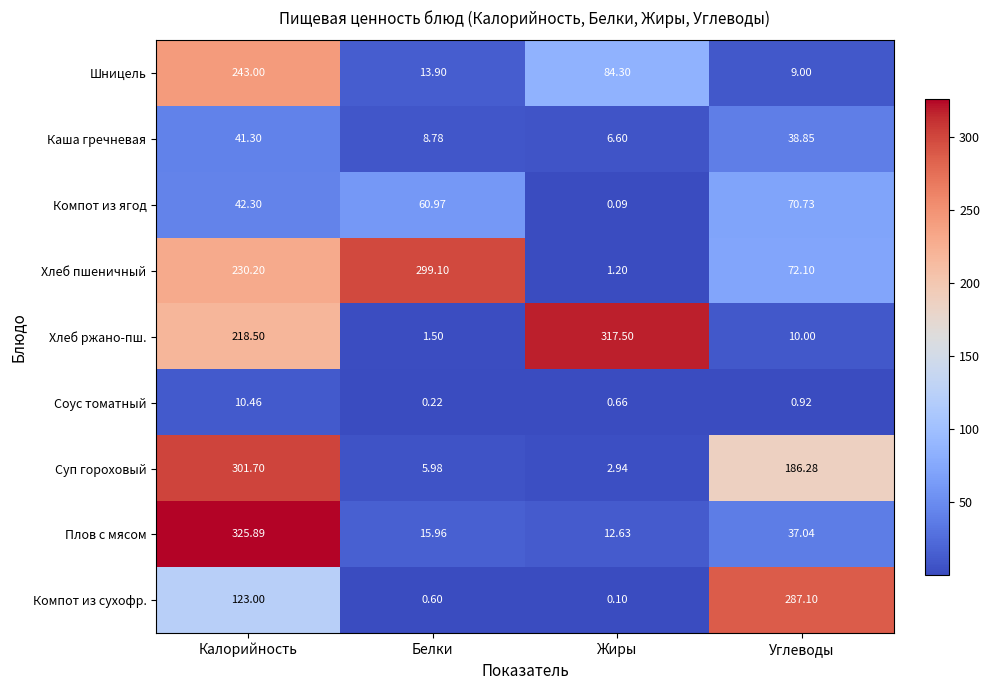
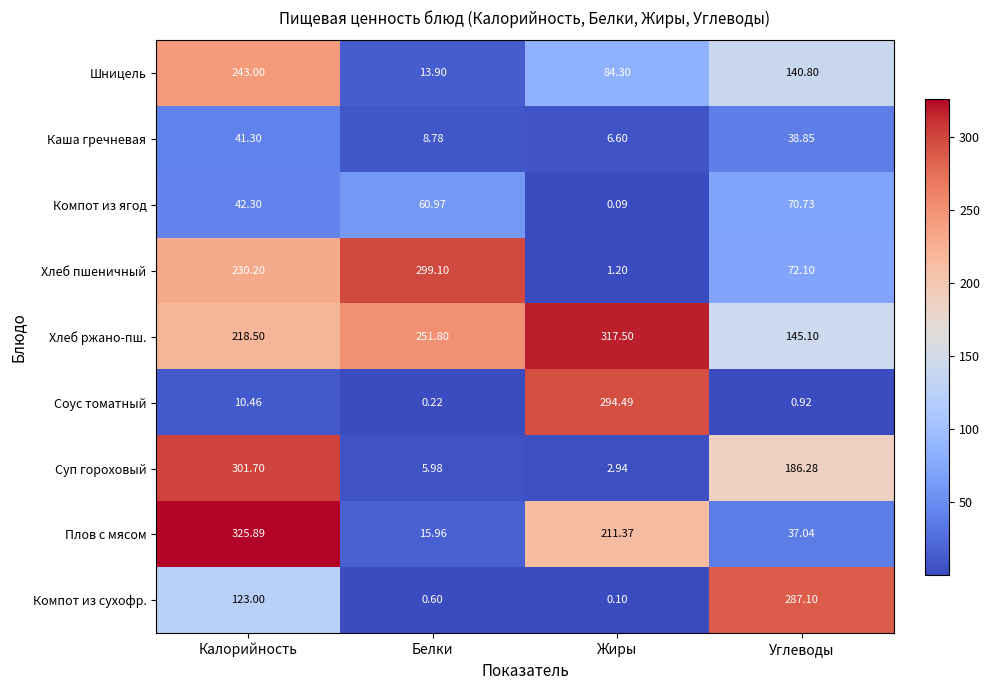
Шницель, Углеводы: 9.00 -> 140.80
Хлеб ржано-пш., Белки: 1.50 -> 251.80
Хлеб ржано-пш., Углеводы: 10.00 -> 145.10
Соус томатный, Жиры: 0.66 -> 294.49
Плов с мясом, Жиры: 12.63 -> 211.37
